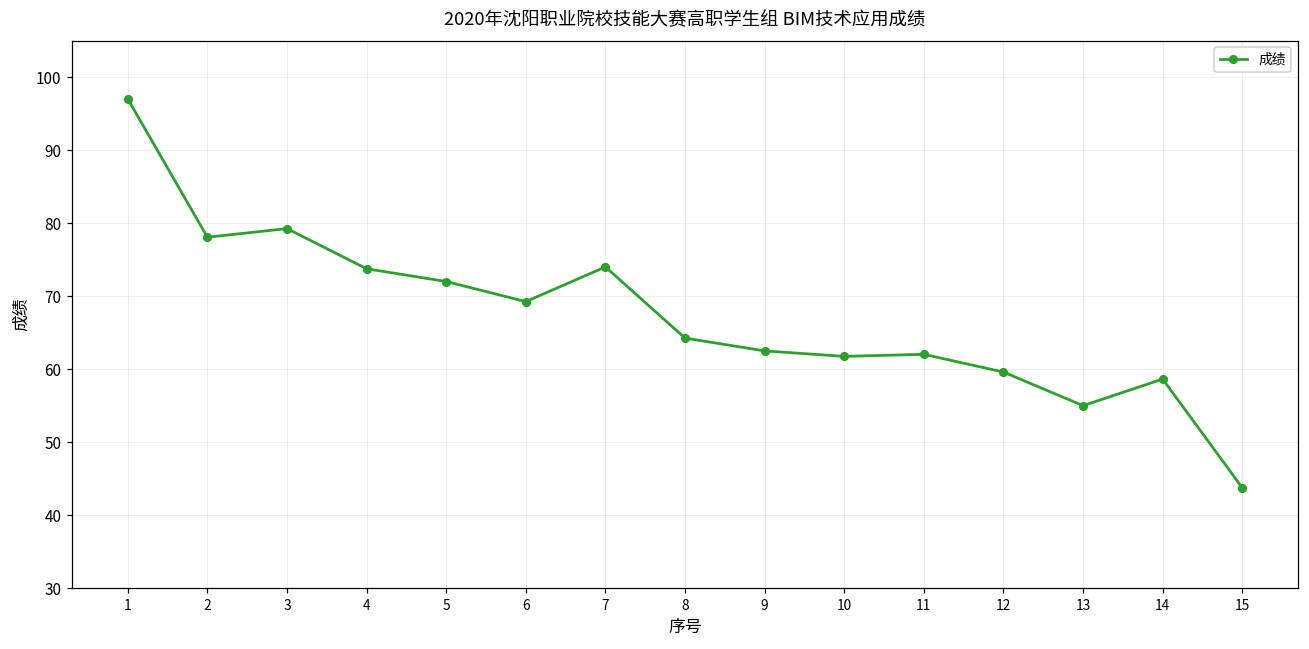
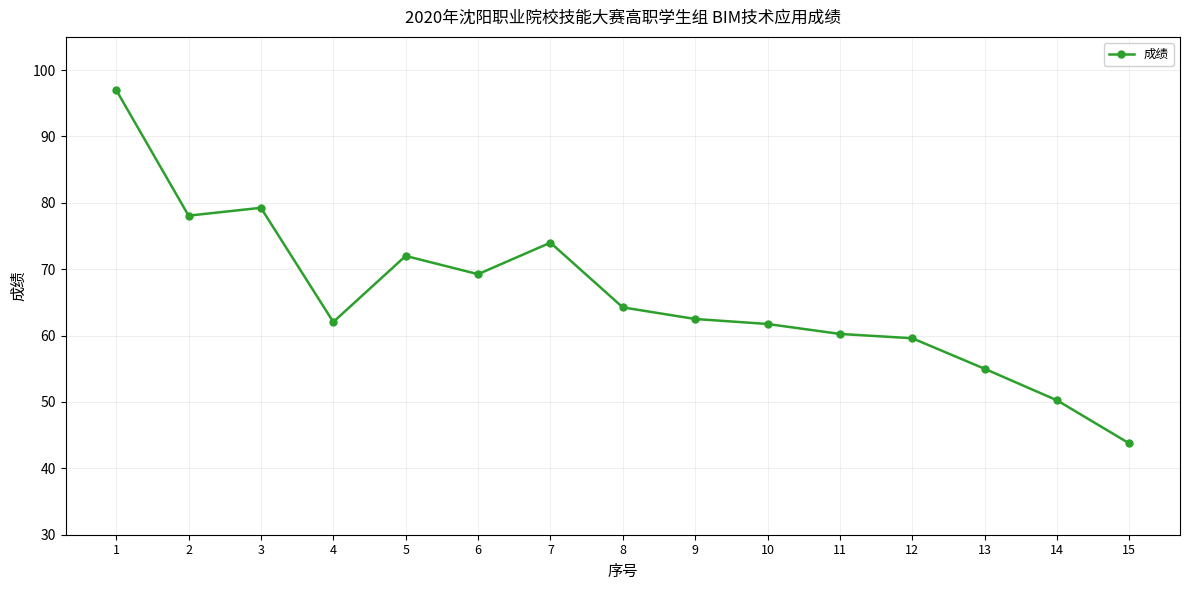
4: 74 -> 62
11: 62 -> 60
14: 59 -> 50
